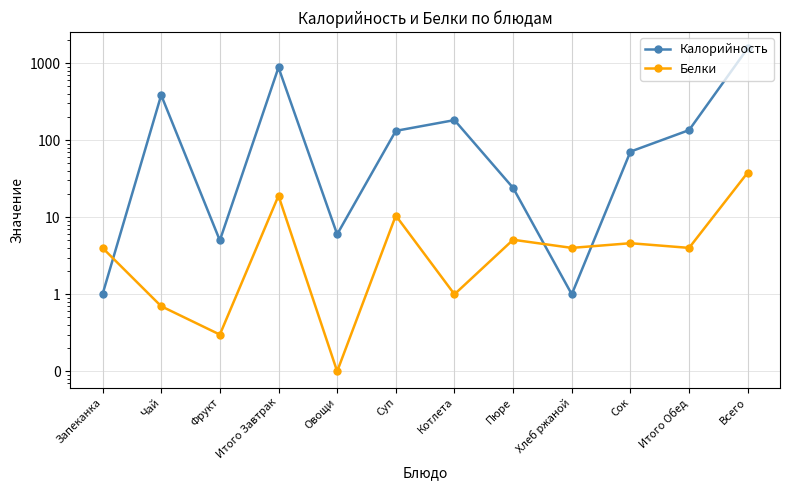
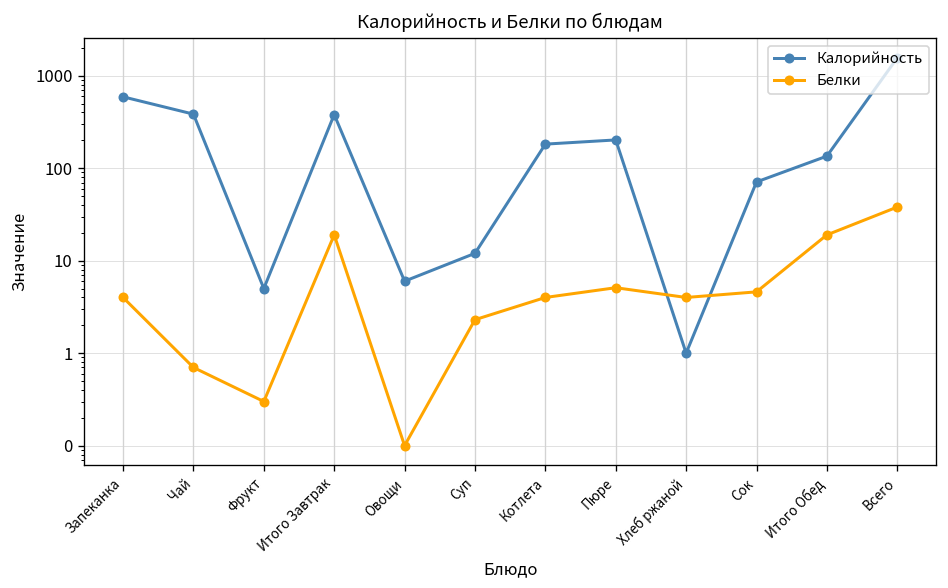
Калорийность, Запеканка: 1 -> 600
Калорийность, Итого Завтрак: 900 -> 400
Калорийность, Суп: 130 -> 12
Белки, Суп: 11 -> 2.3
Белки, Котлета: 1 -> 4
Калорийность, Пюре: 24 -> 200
Белки, Итого Обед: 4 -> 19
